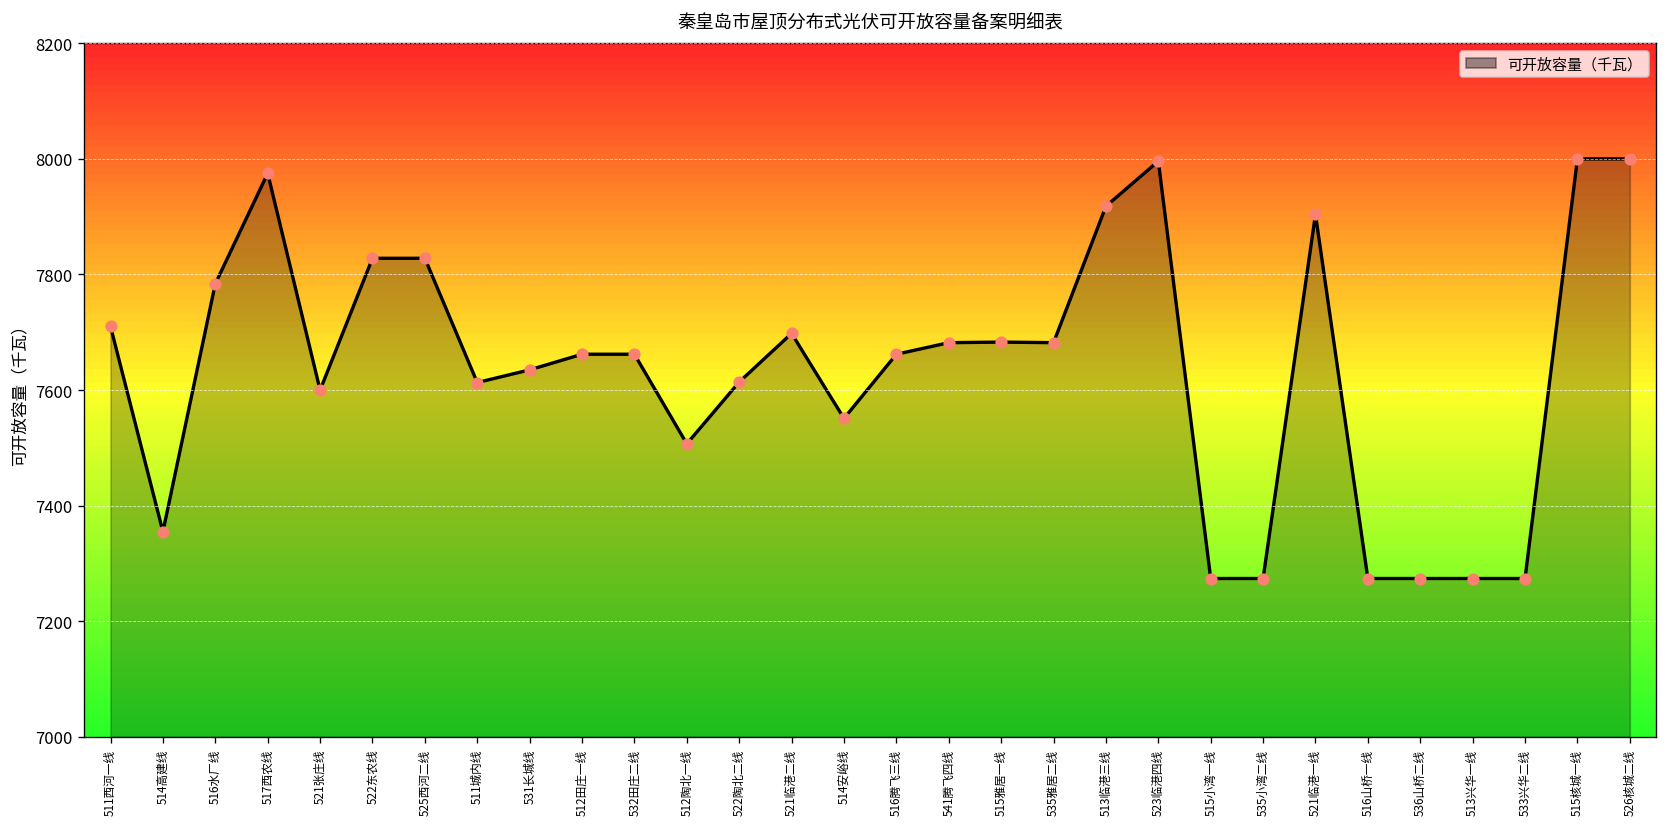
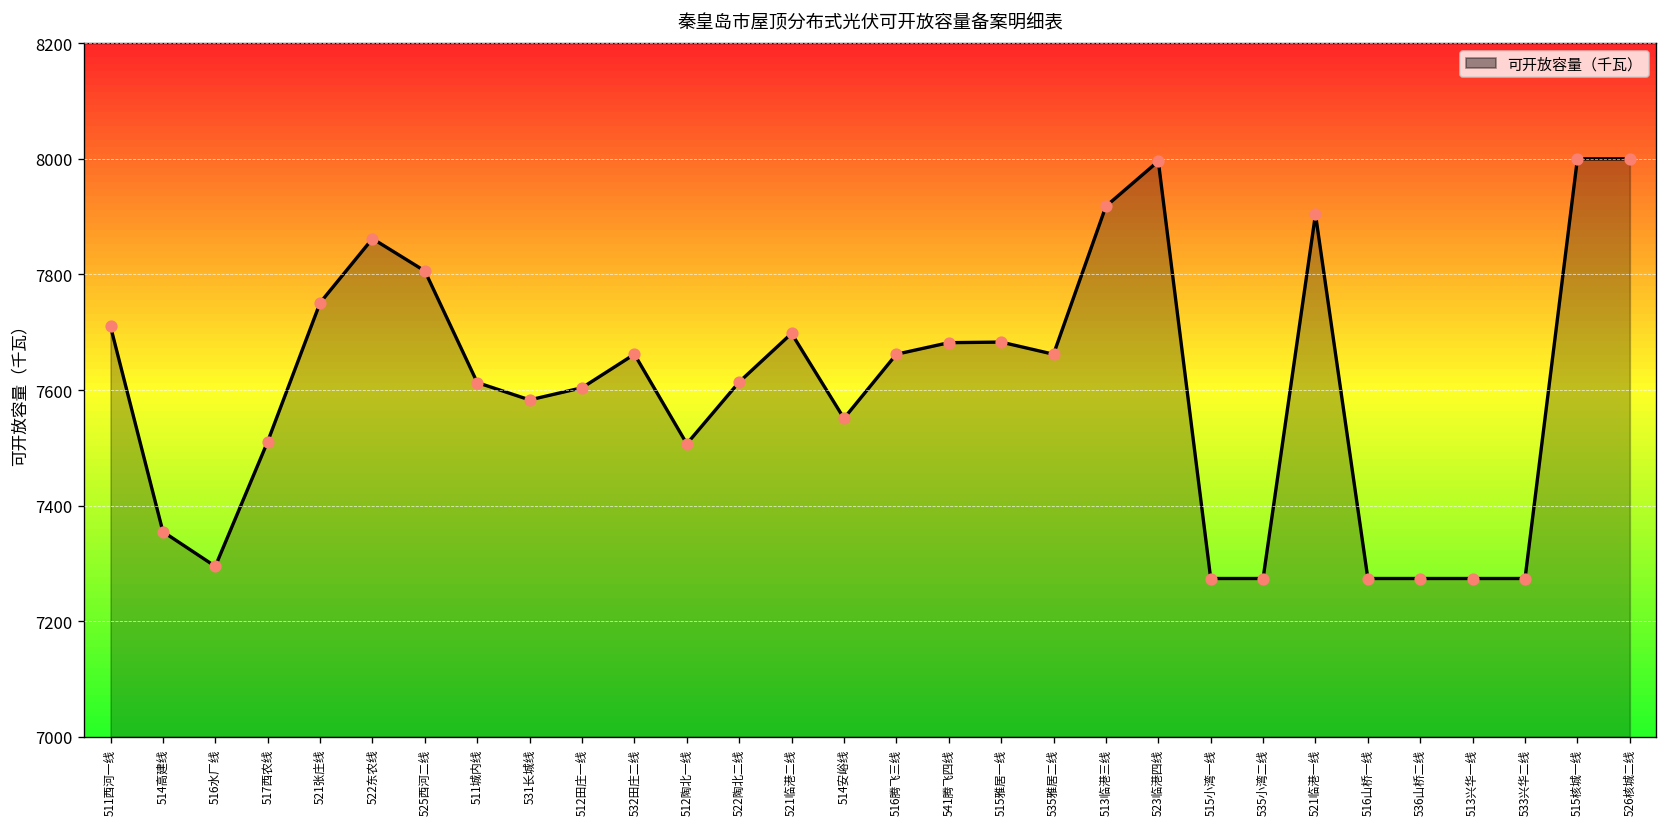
516水厂线: 7780 -> 7300
517西农线: 7980 -> 7510
521张庄线: 7600 -> 7750
522东农线: 7830 -> 7860
525西河二线: 7830 -> 7810
531长城线: 7640 -> 7580
512田庄一线: 7660 -> 7600
535雅居二线: 7680 -> 7660
